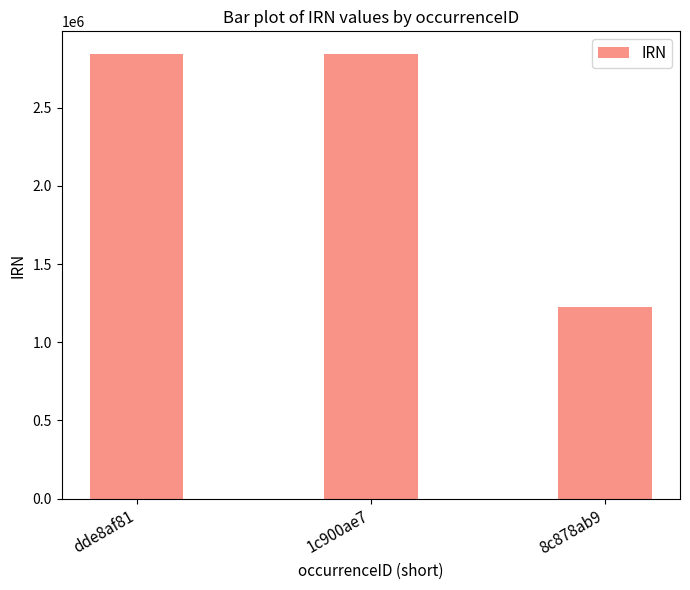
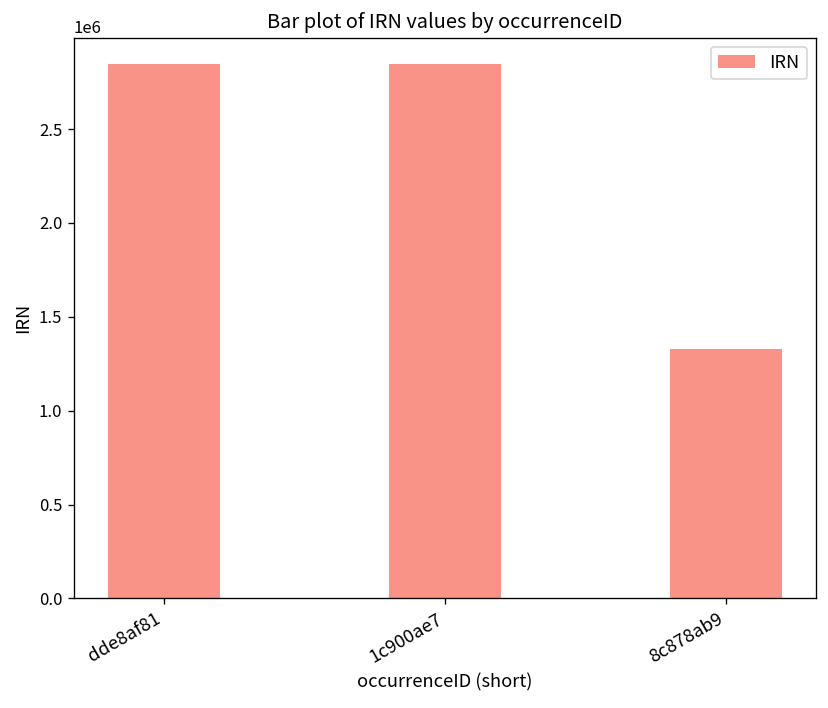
8c878ab9: 1230000 -> 1330000
